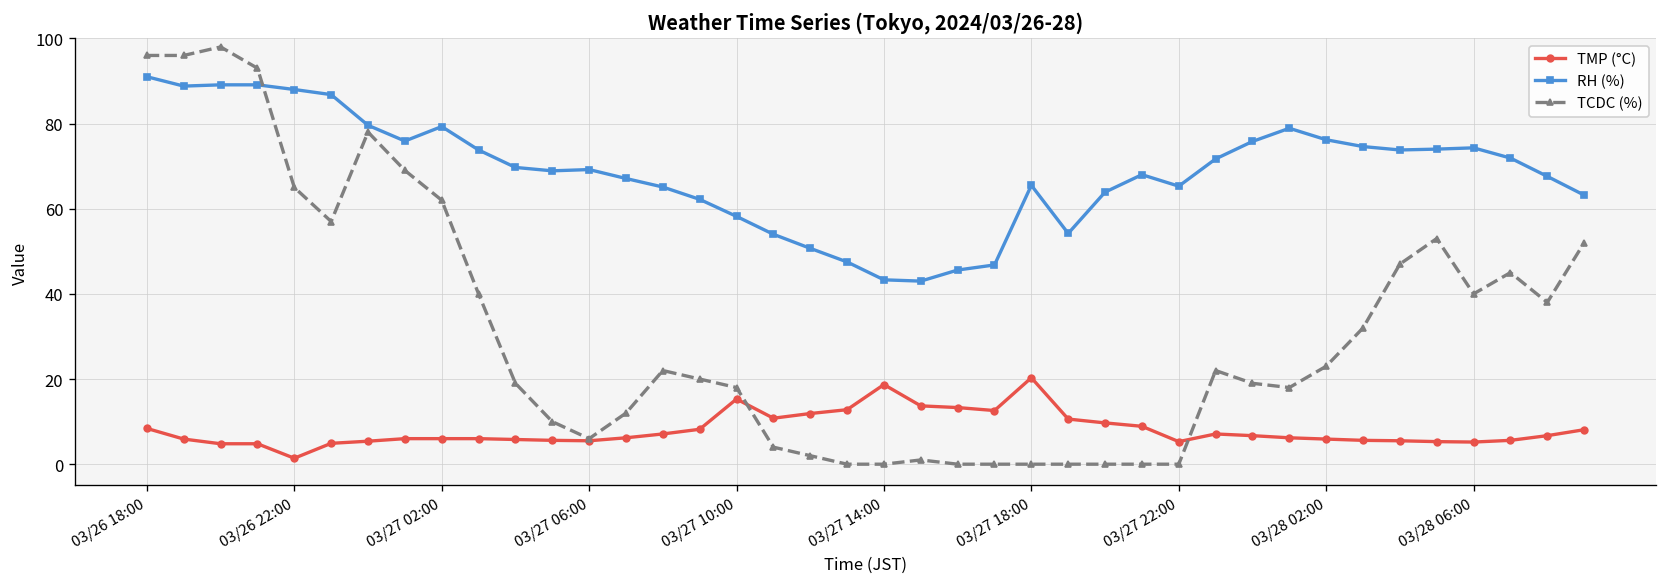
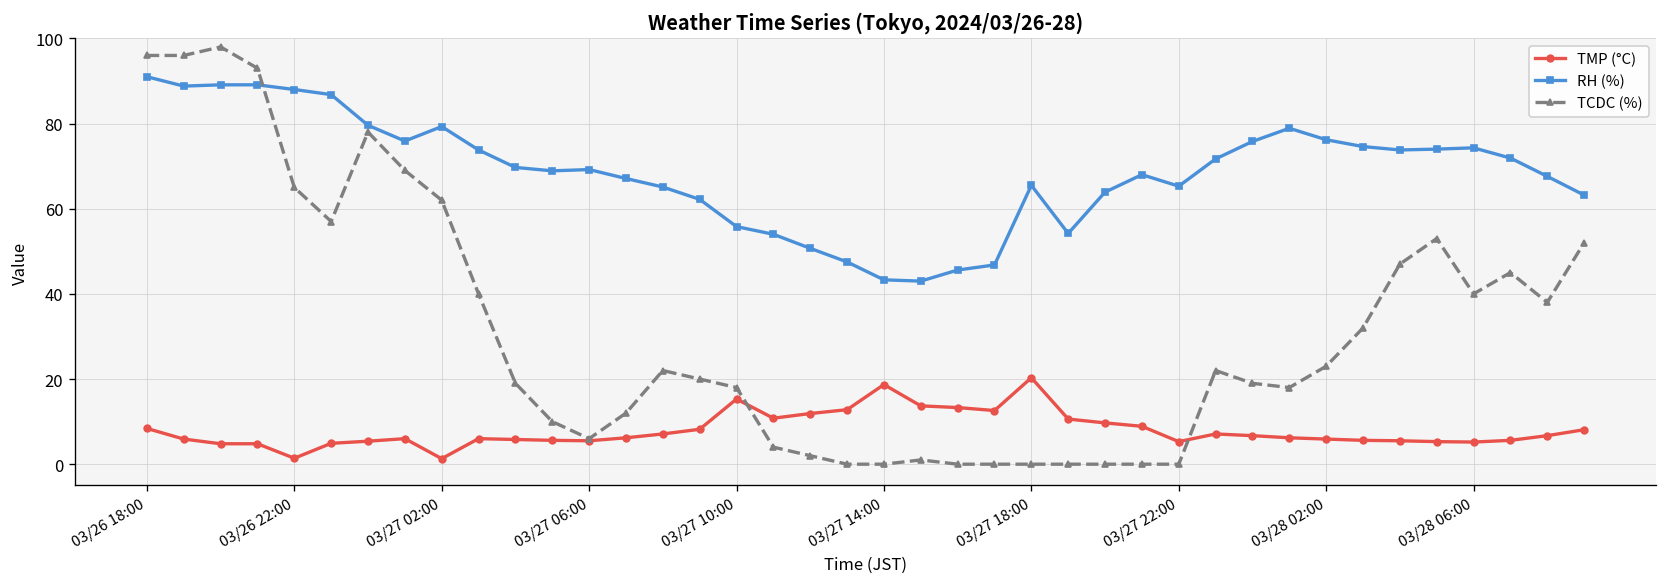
TMP (°C), 03/27 02:00: 6 -> 1
RH (%), 03/27 10:00: 58 -> 56
